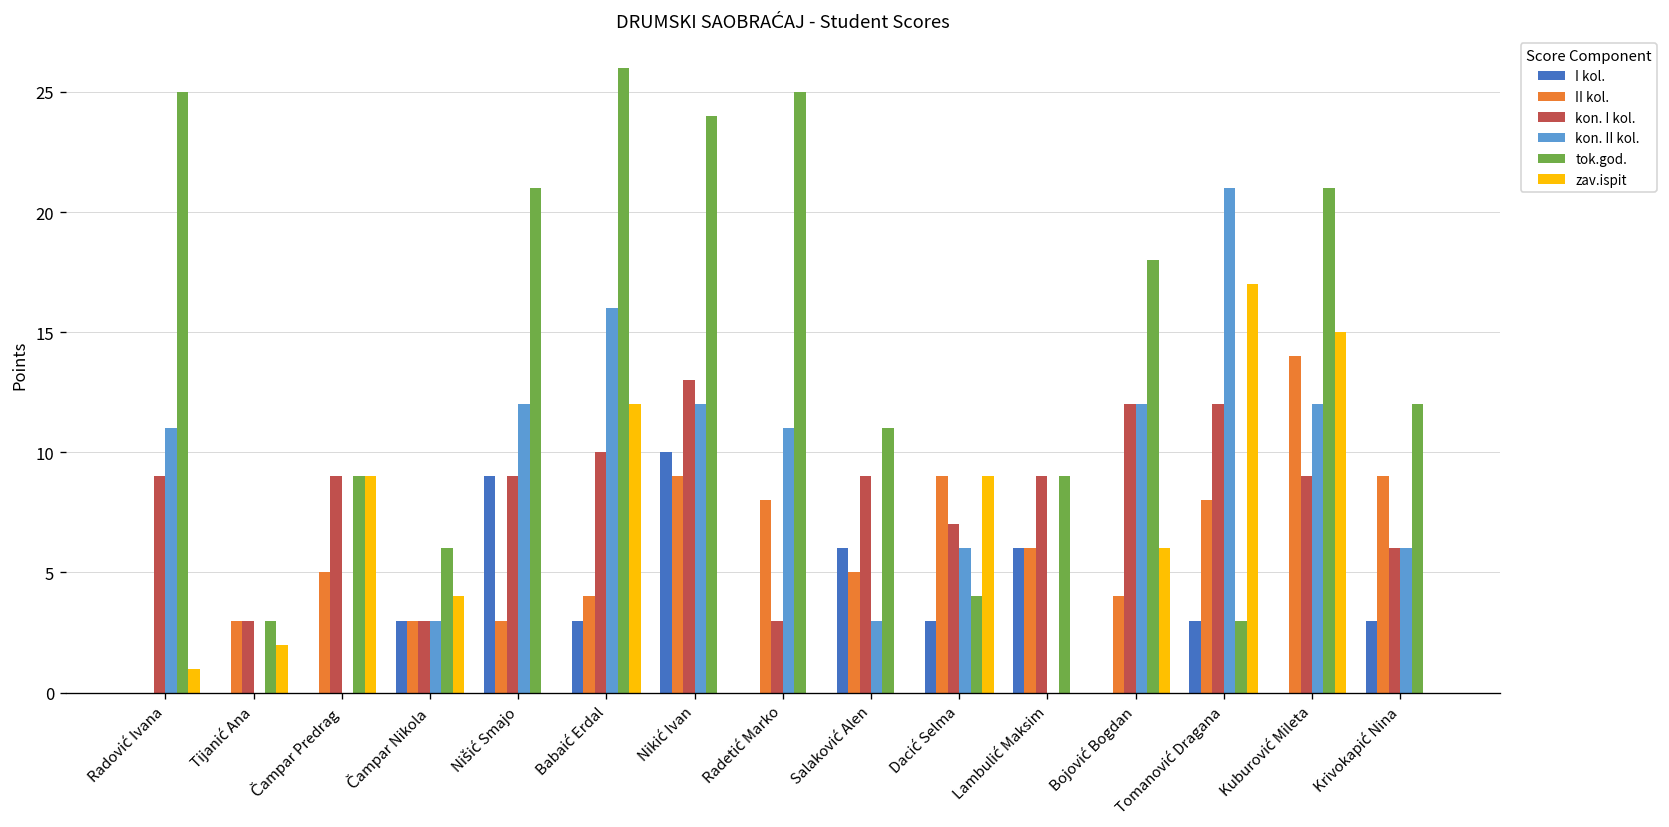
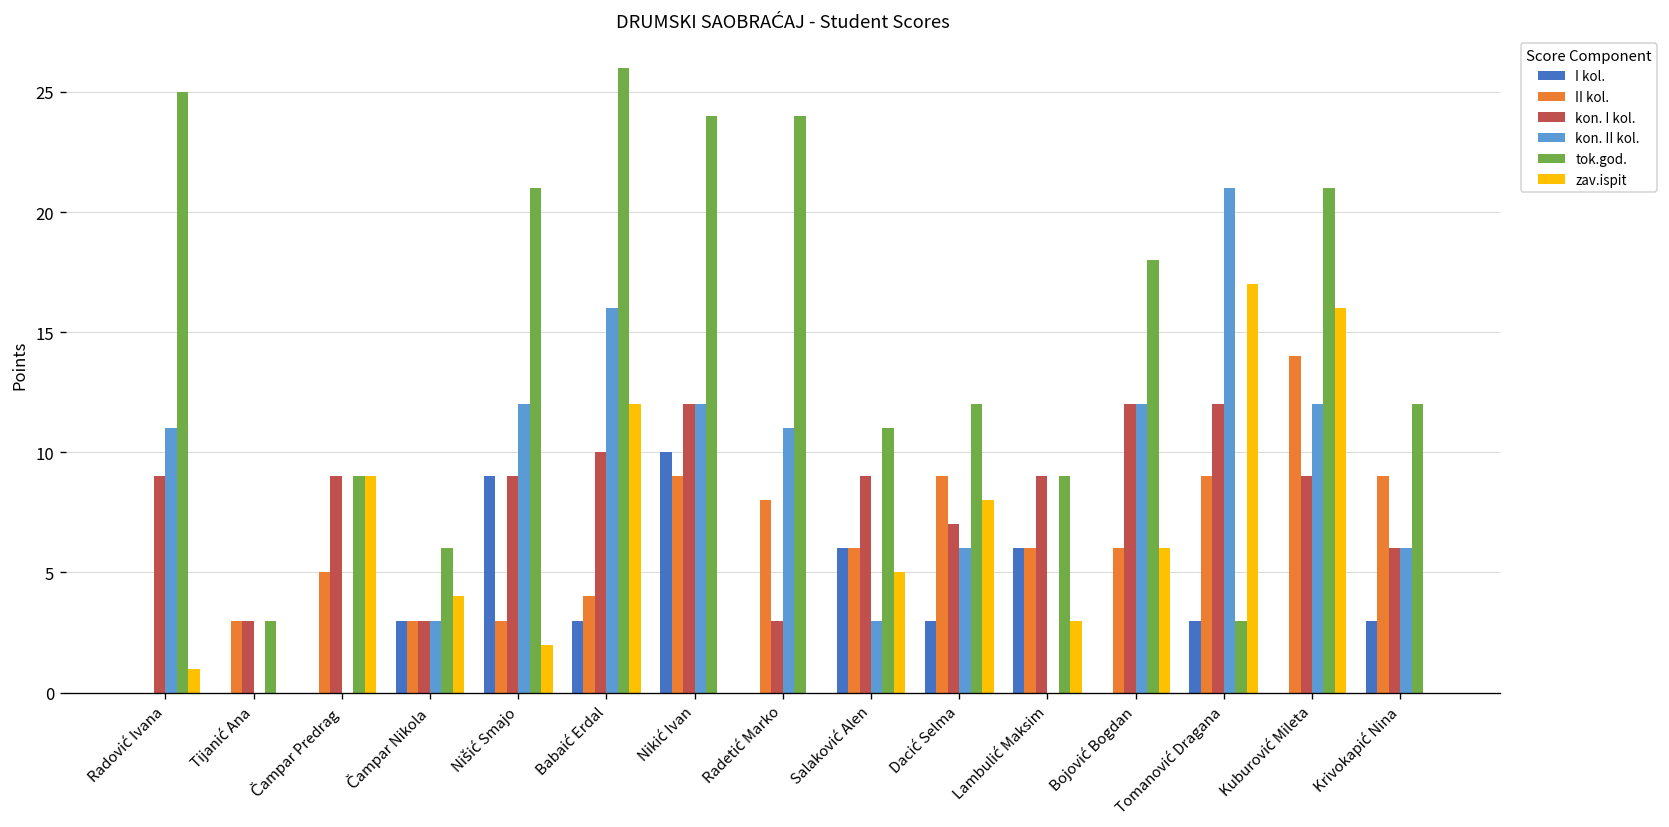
zav.ispit, Tijanić Ana: 2 -> 0
zav.ispit, Nišić Smajo: 0 -> 2
kon. I kol., Nikić Ivan: 13 -> 12
tok.god., Radetić Marko: 25 -> 24
II kol., Salaković Alen: 5 -> 6
zav.ispit, Salaković Alen: 0 -> 5
tok.god., Dacić Selma: 4 -> 12
zav.ispit, Dacić Selma: 9 -> 8
zav.ispit, Lambulić Maksim: 0 -> 3
II kol., Bojović Bogdan: 4 -> 6
II kol., Tomanović Dragana: 8 -> 9
zav.ispit, Kuburović Mileta: 15 -> 16
